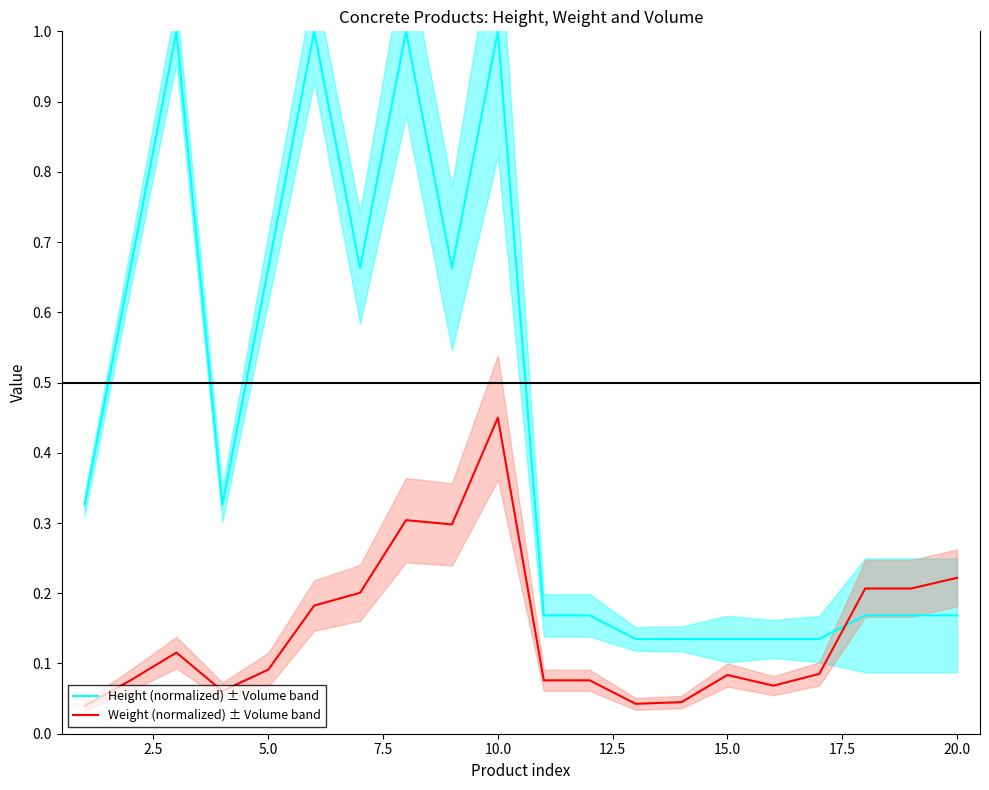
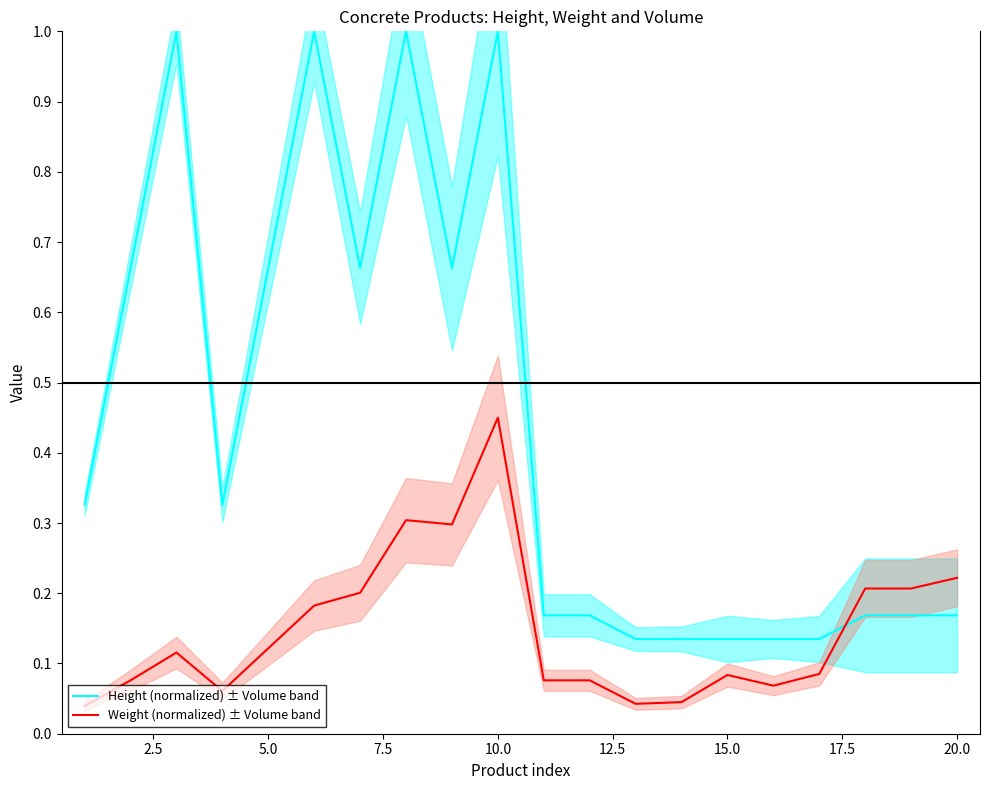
Weight (normalized) ± Volume band, 5.0: 0.09 -> 0.12
